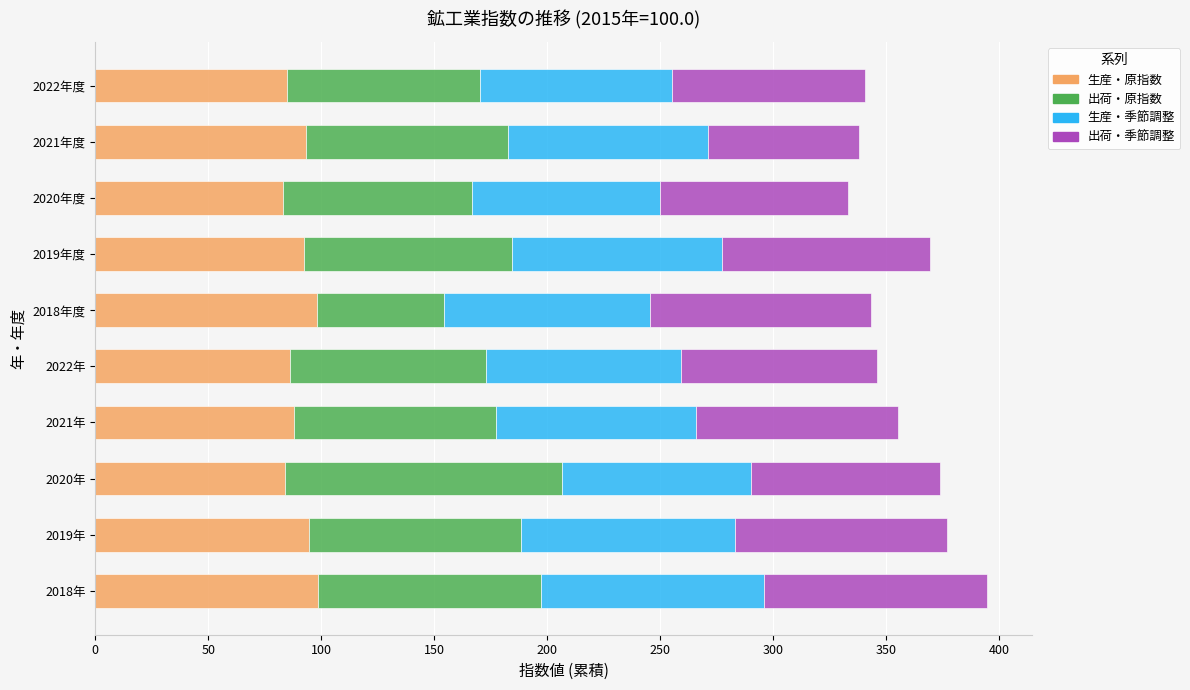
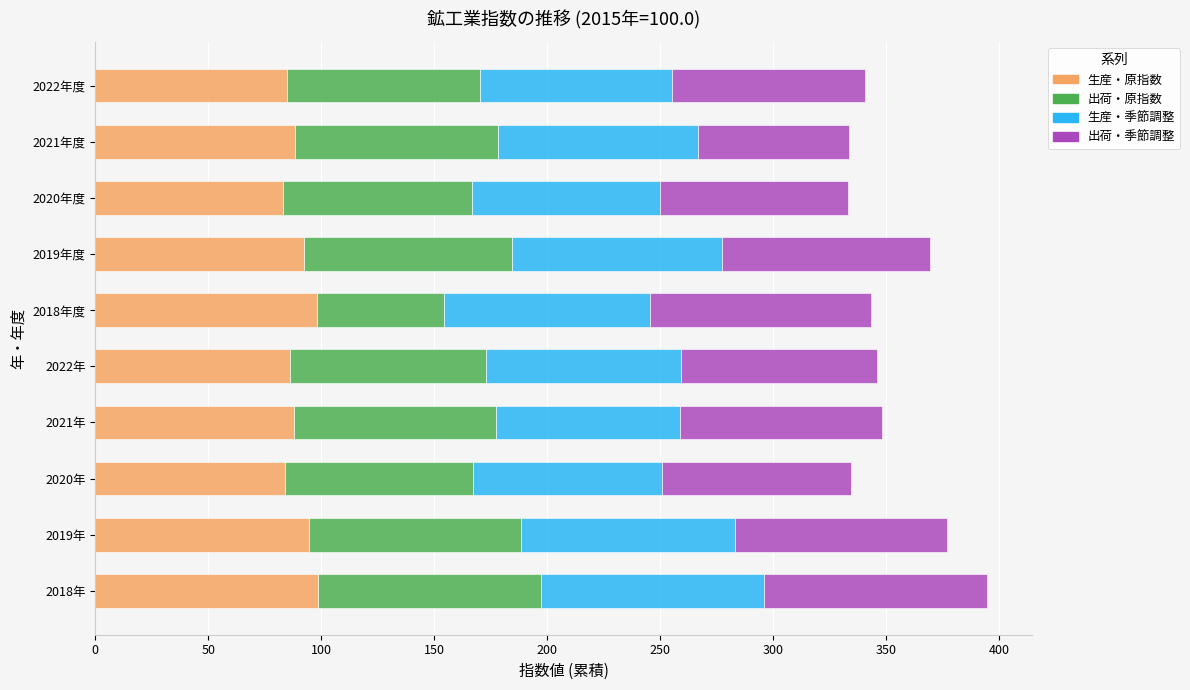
生産・原指数, 2021年度: 93 -> 89
生産・季節調整, 2021年: 88 -> 81
出荷・原指数, 2020年: 123 -> 83
